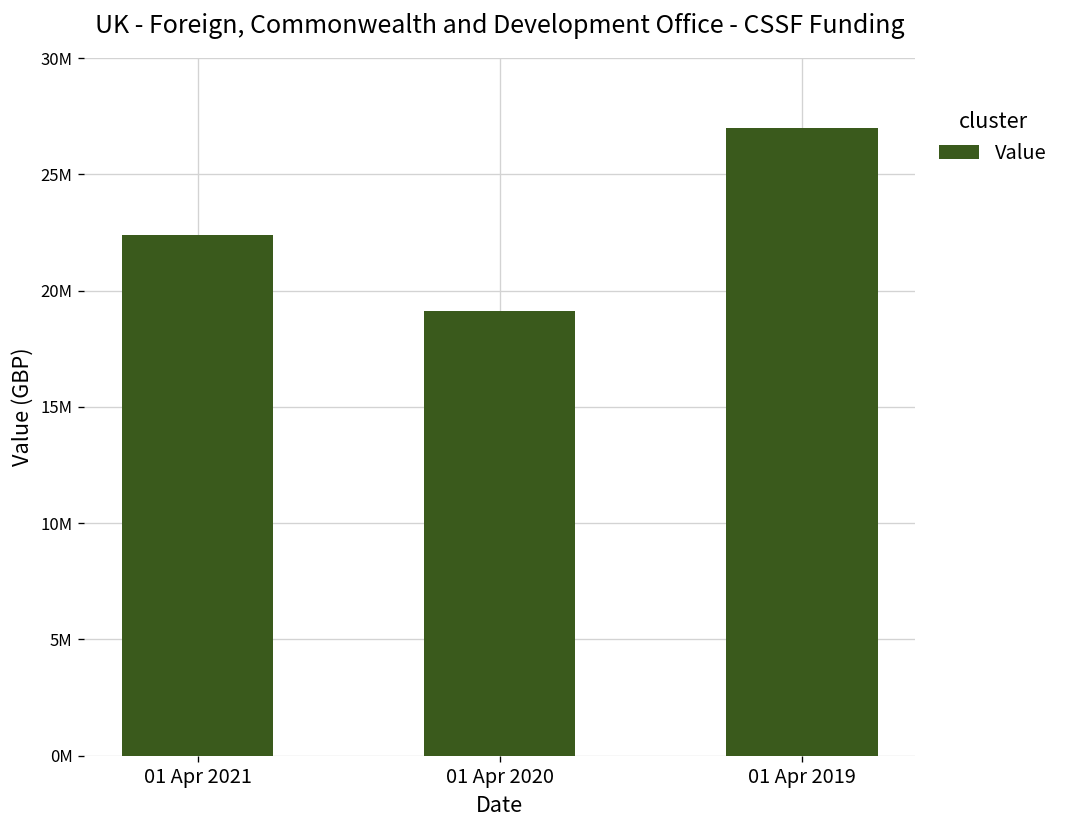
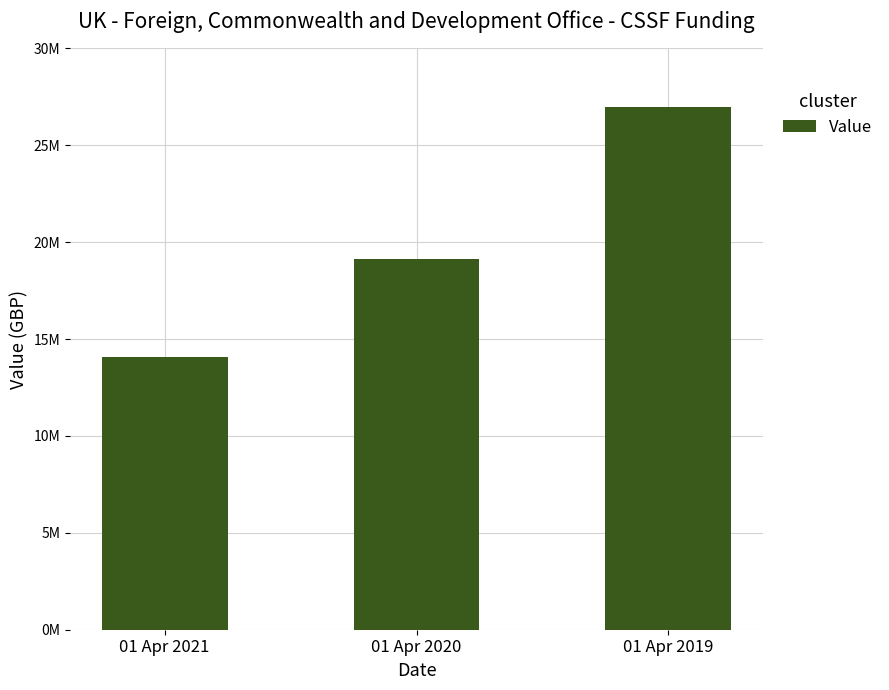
01 Apr 2021: 22400000 -> 14100000
